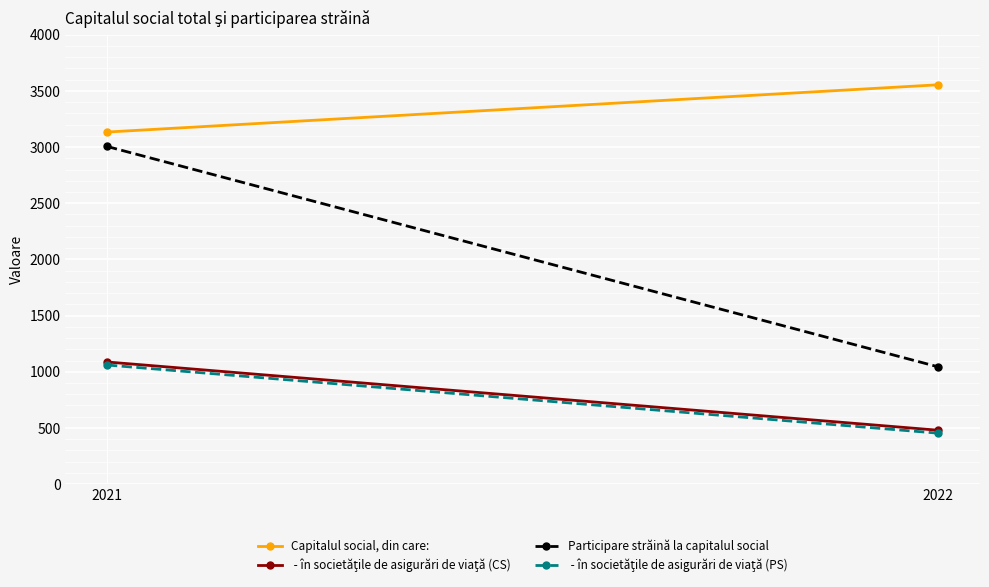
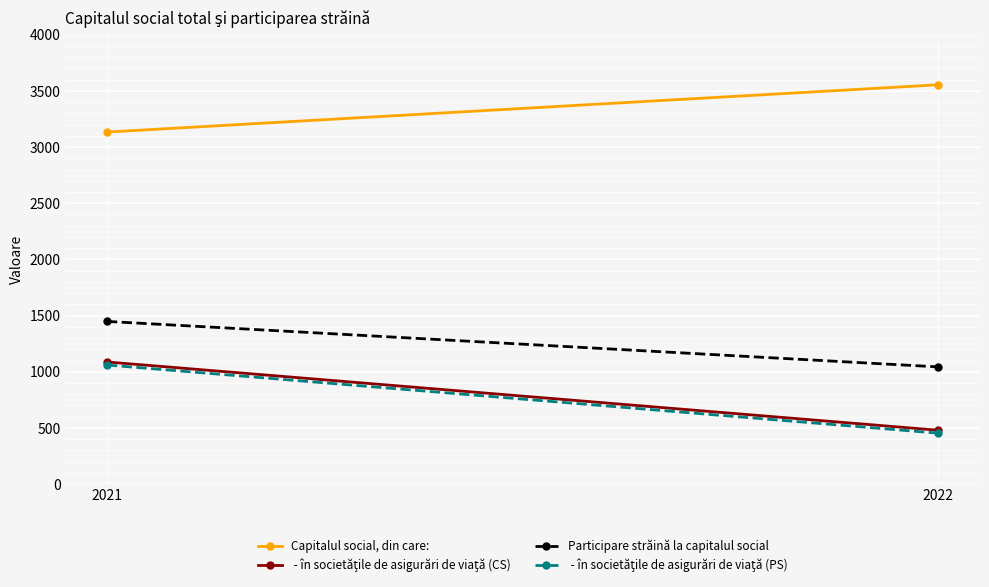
Participare străină la capitalul social, 2021: 3010 -> 1450
